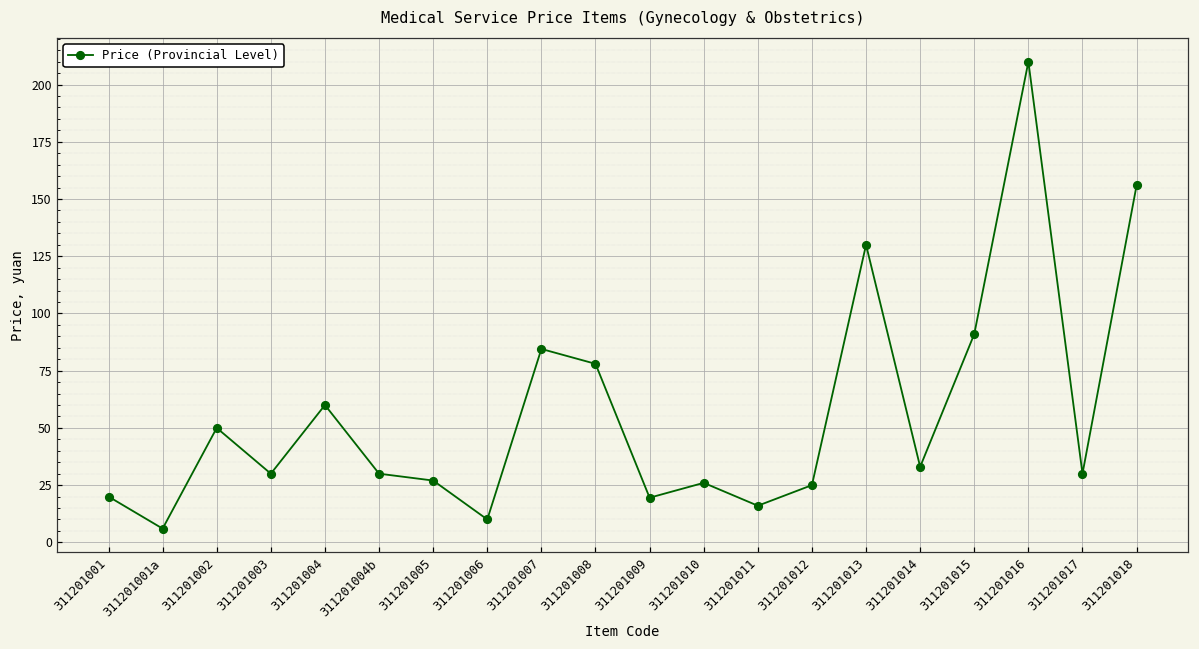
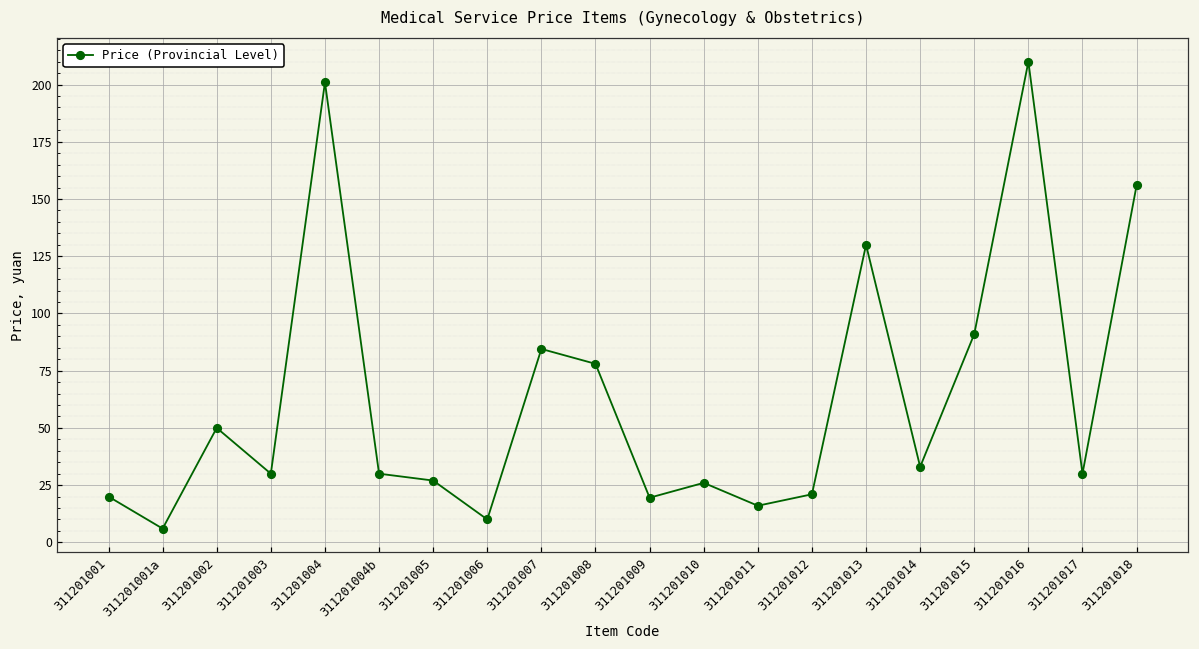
311201004: 60 -> 201
311201012: 25 -> 21
